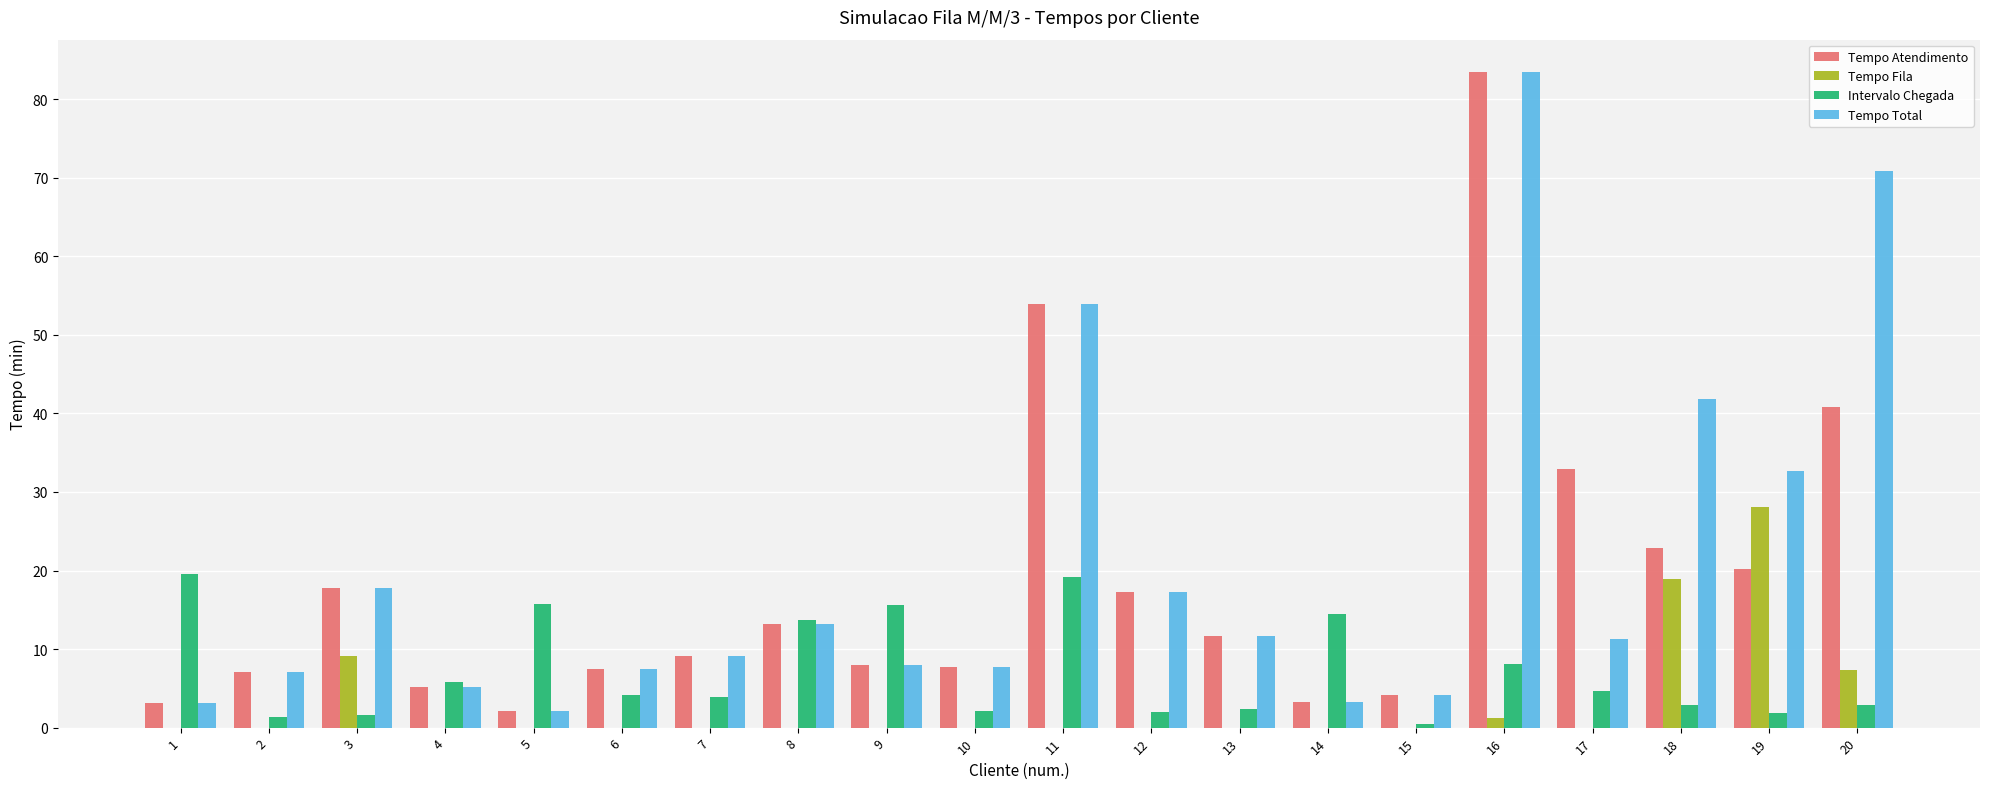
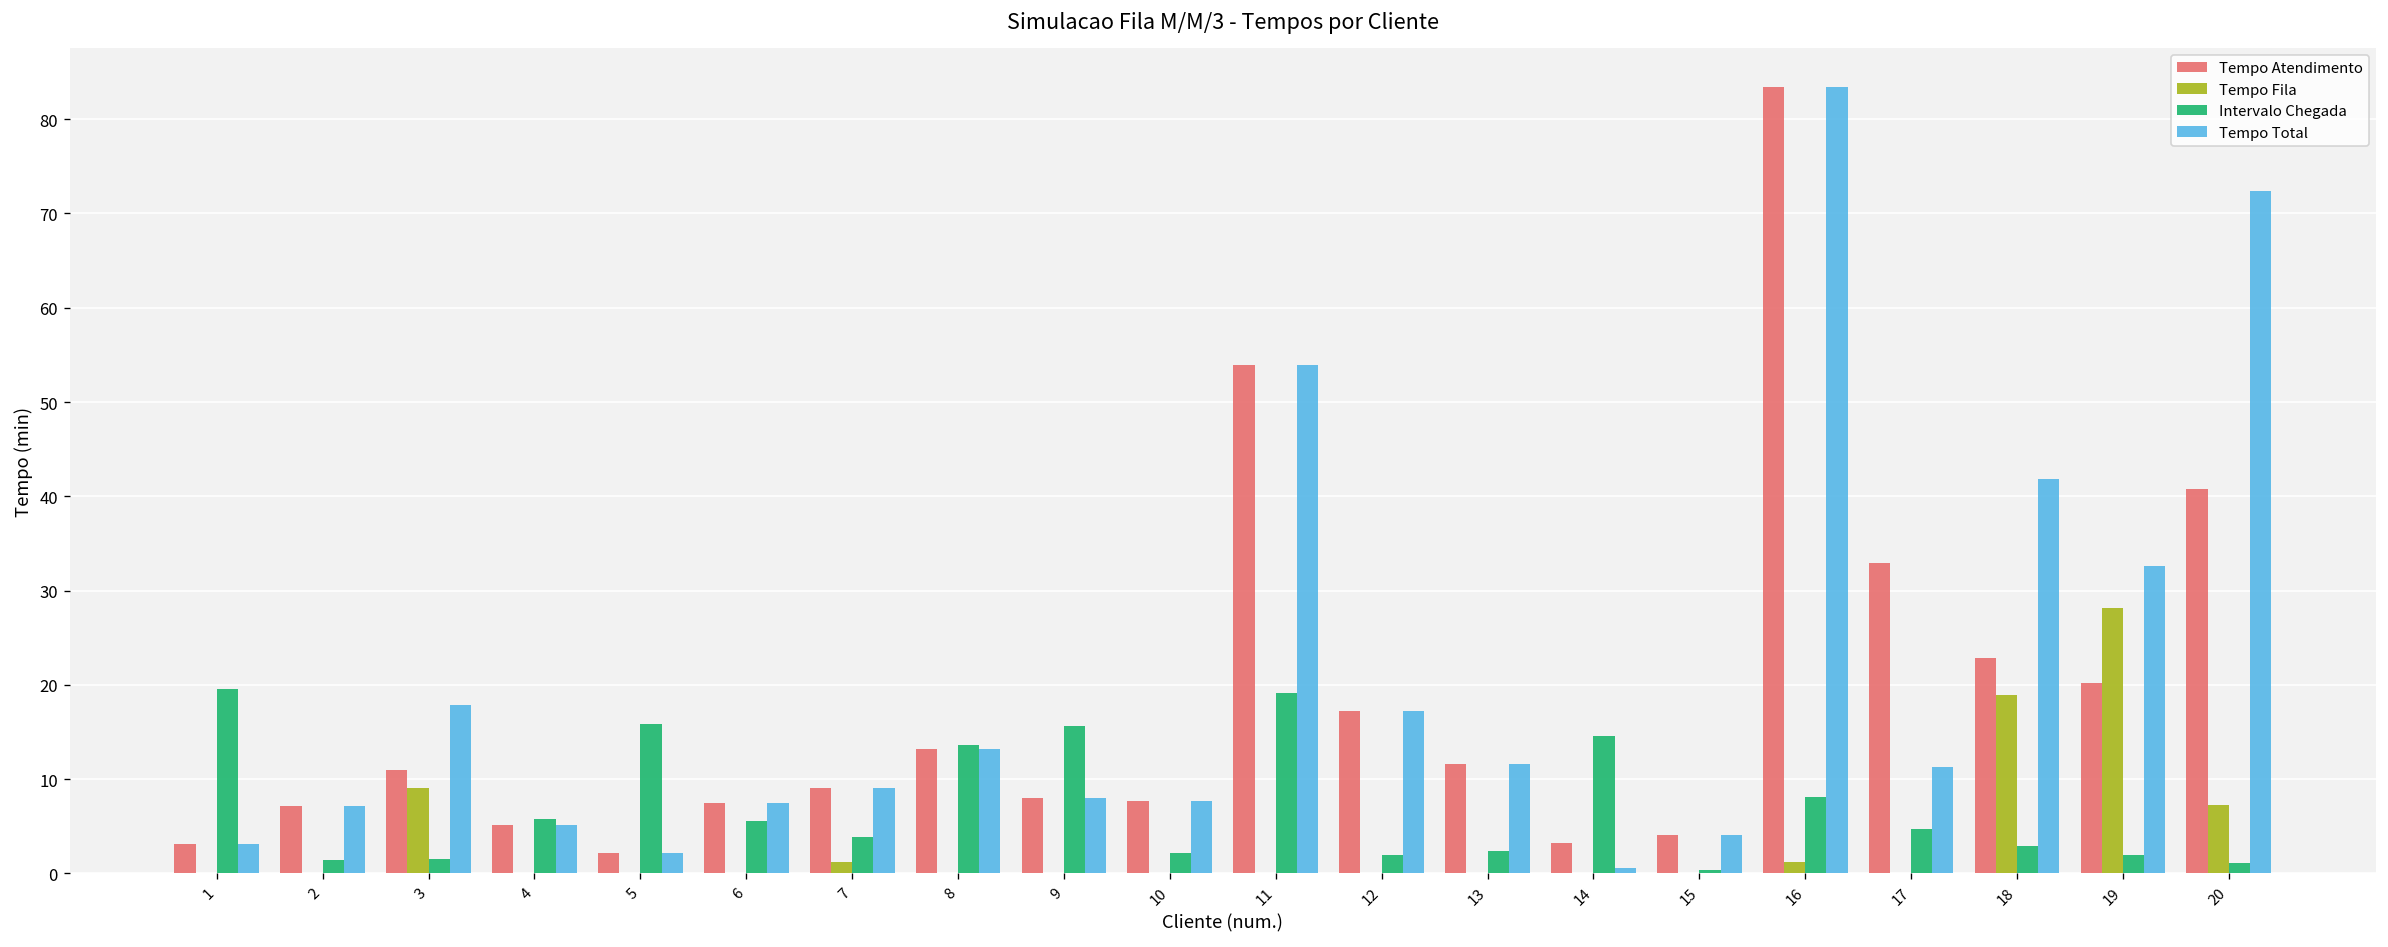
Tempo Atendimento, 3: 18 -> 11
Intervalo Chegada, 6: 4 -> 6
Tempo Fila, 7: 0 -> 1
Tempo Total, 14: 3 -> 1
Intervalo Chegada, 20: 3 -> 1
Tempo Total, 20: 71 -> 72
